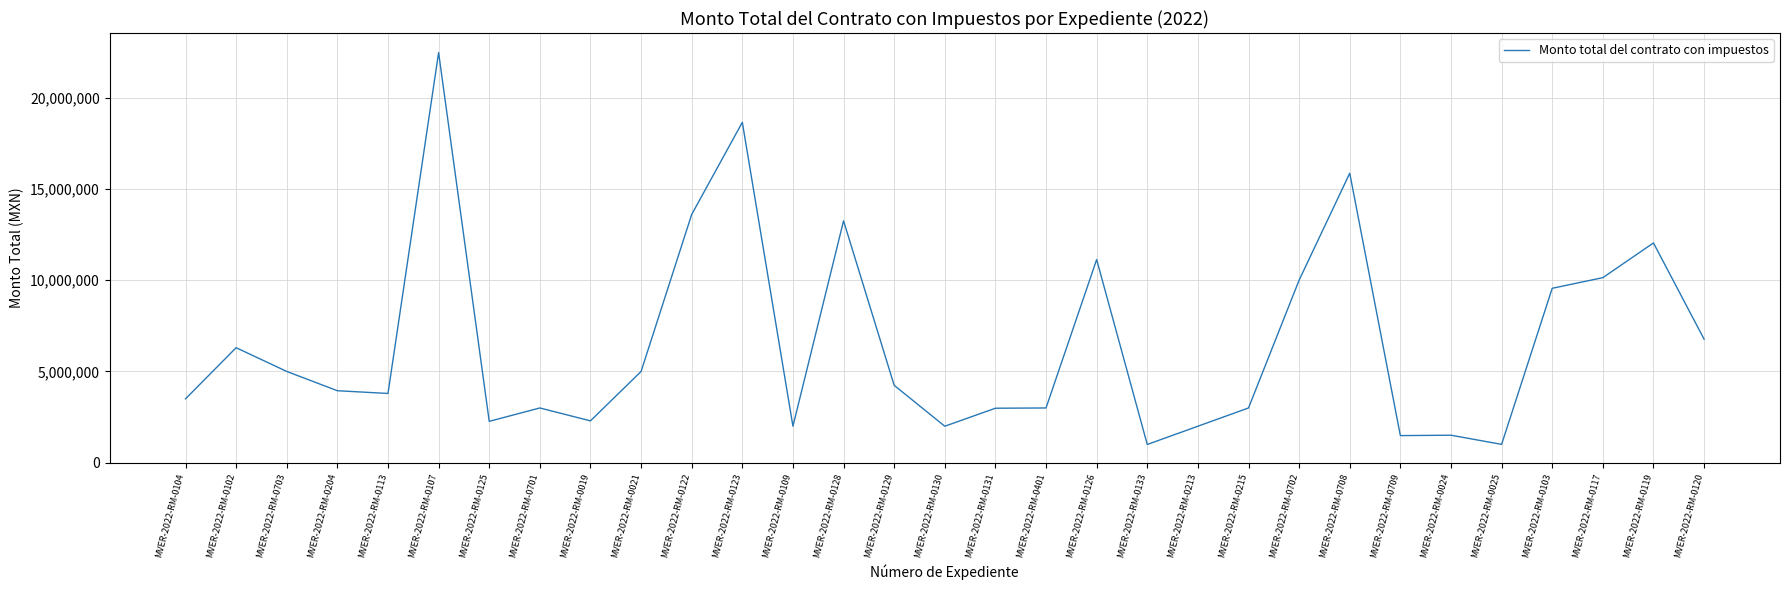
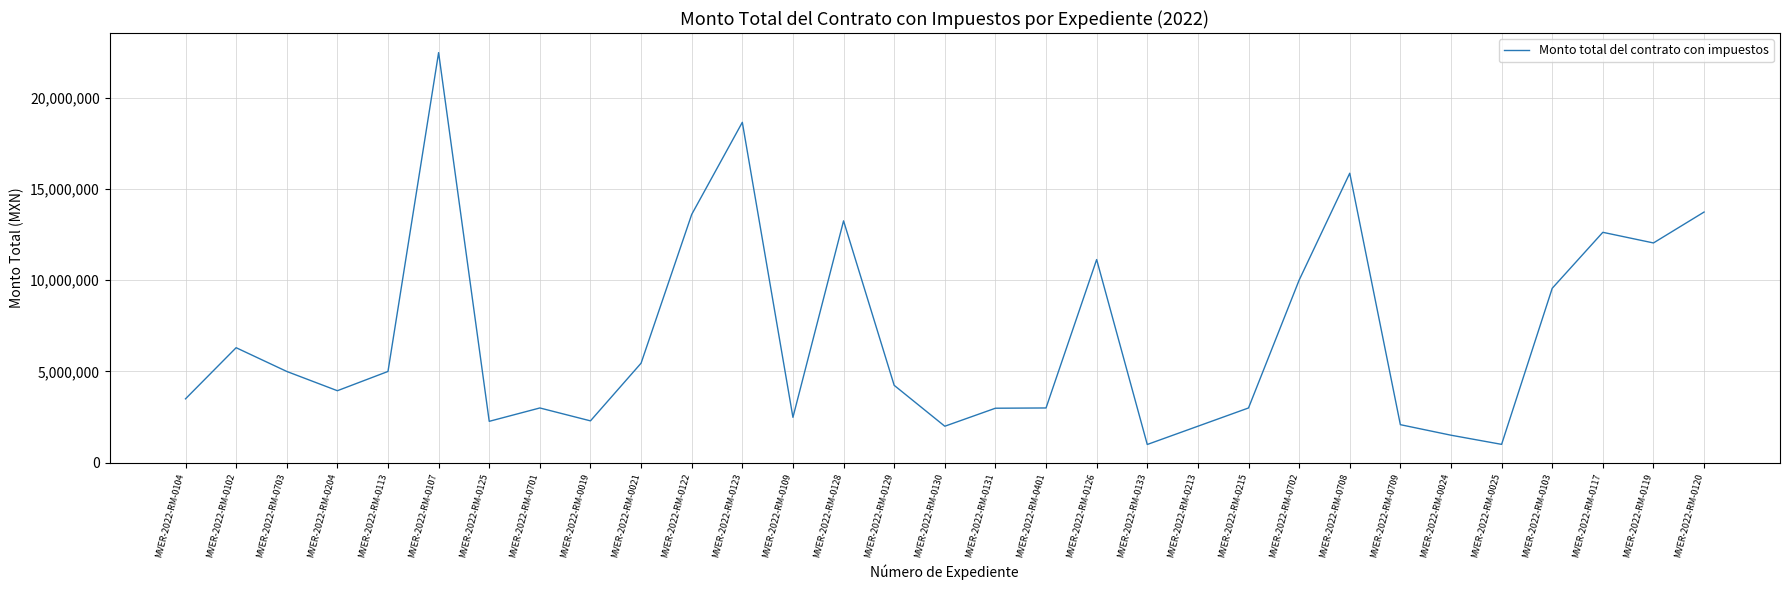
MVER-2022-RM-0113: 3,800,000 -> 5,000,000
MVER-2022-RM-0021: 5,000,000 -> 5,500,000
MVER-2022-RM-0109: 2,000,000 -> 2,500,000
MVER-2022-RM-0709: 1,500,000 -> 2,100,000
MVER-2022-RM-0117: 10,100,000 -> 12,600,000
MVER-2022-RM-0120: 6,800,000 -> 13,700,000
